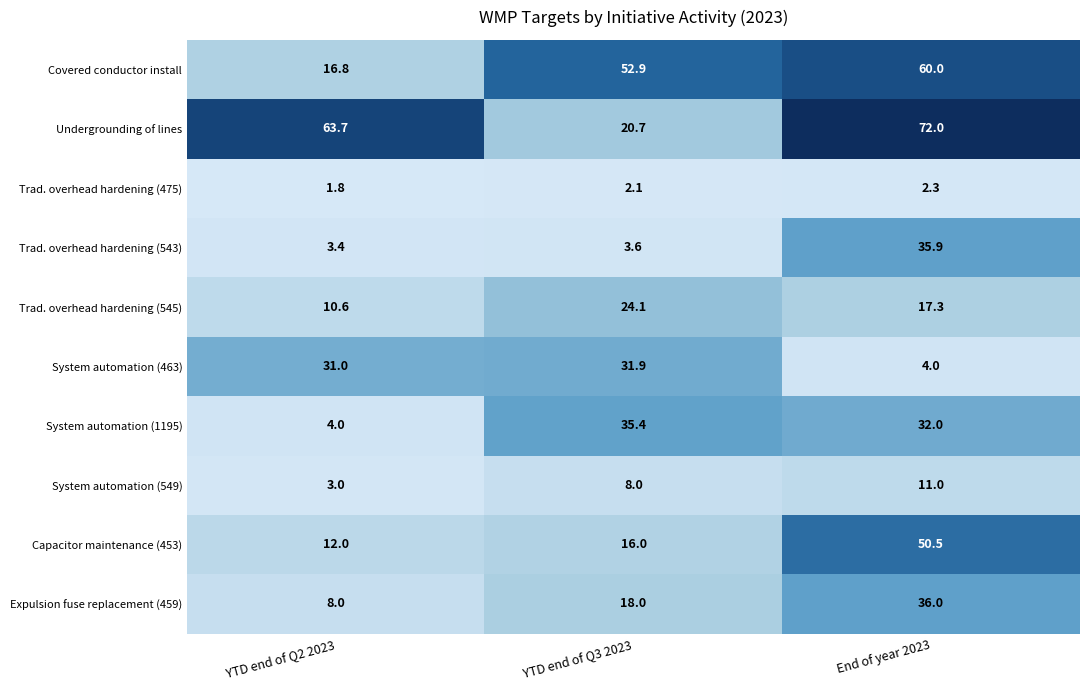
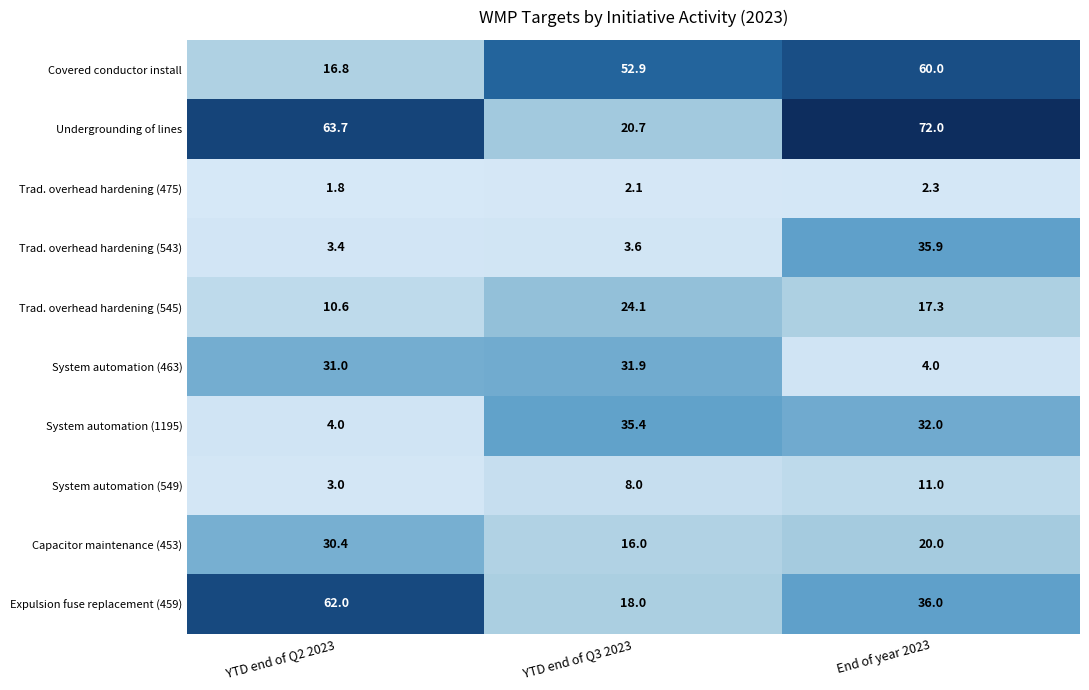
Capacitor maintenance (453), YTD end of Q2 2023: 12.0 -> 30.4
Capacitor maintenance (453), End of year 2023: 50.5 -> 20.0
Expulsion fuse replacement (459), YTD end of Q2 2023: 8.0 -> 62.0
